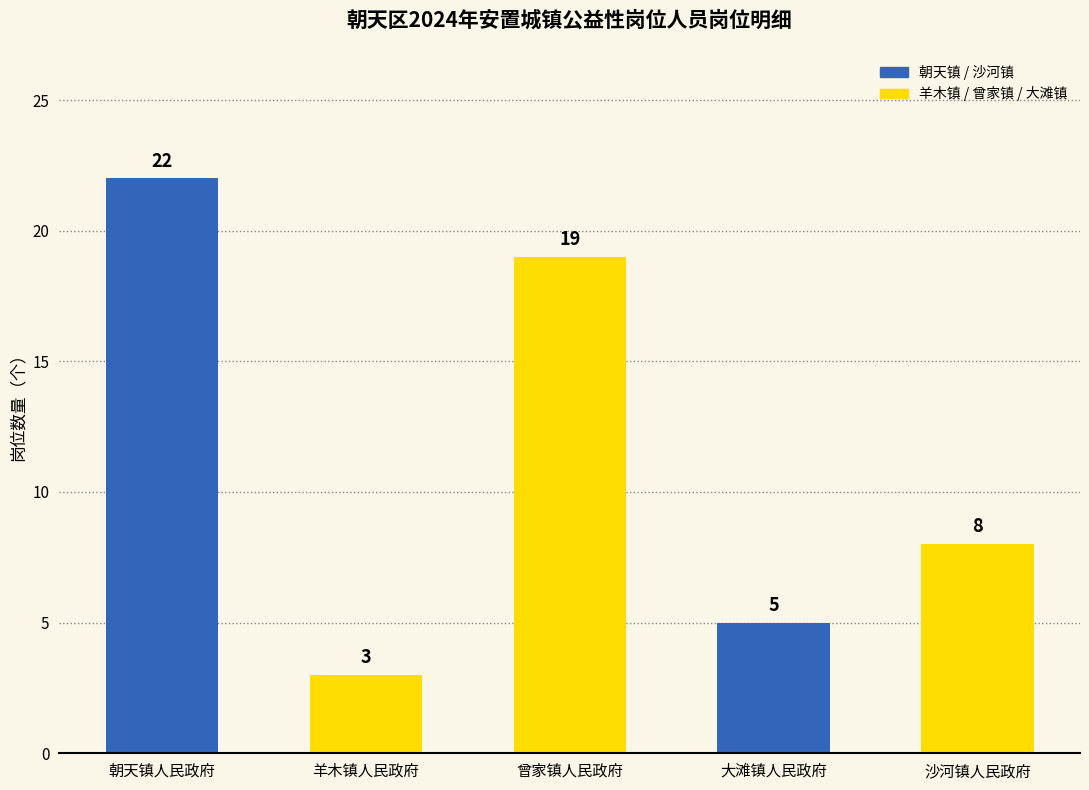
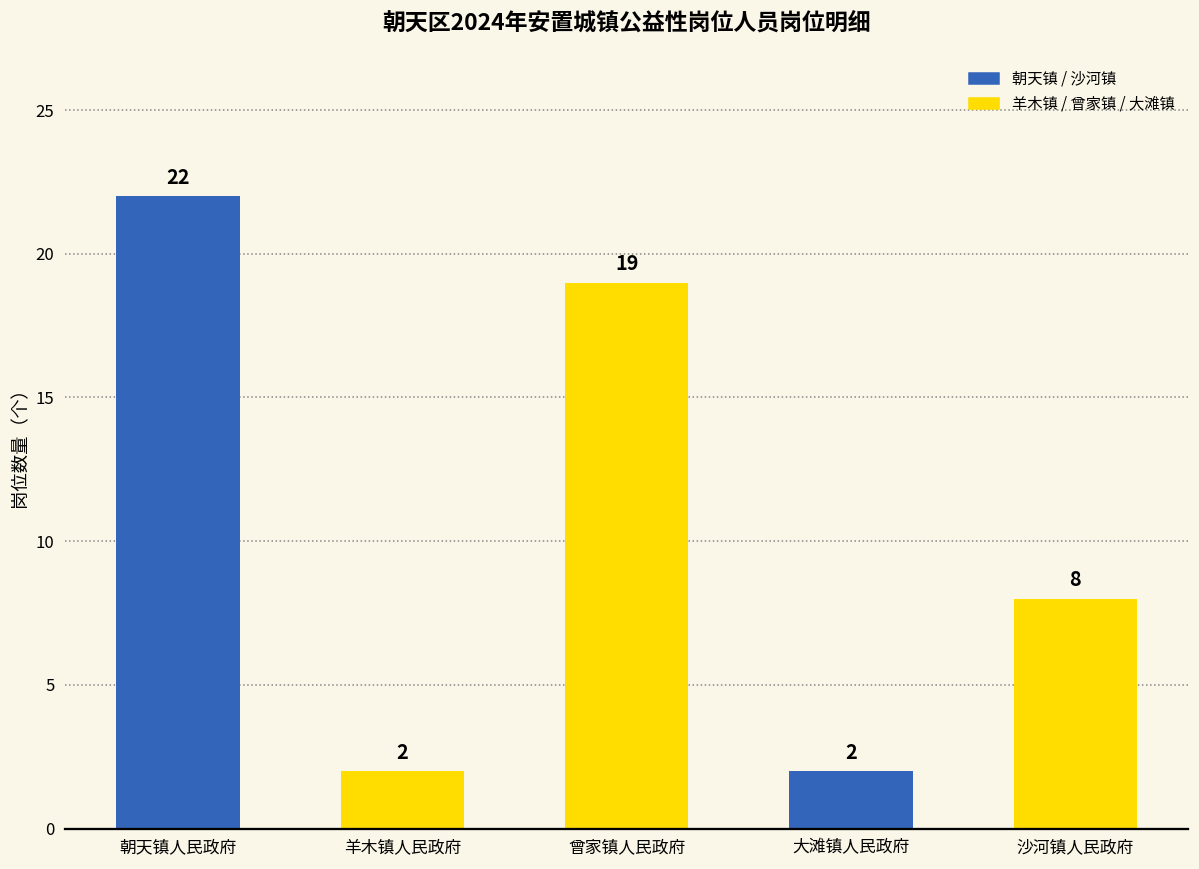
羊木镇人民政府: 3 -> 2
大滩镇人民政府: 5 -> 2
